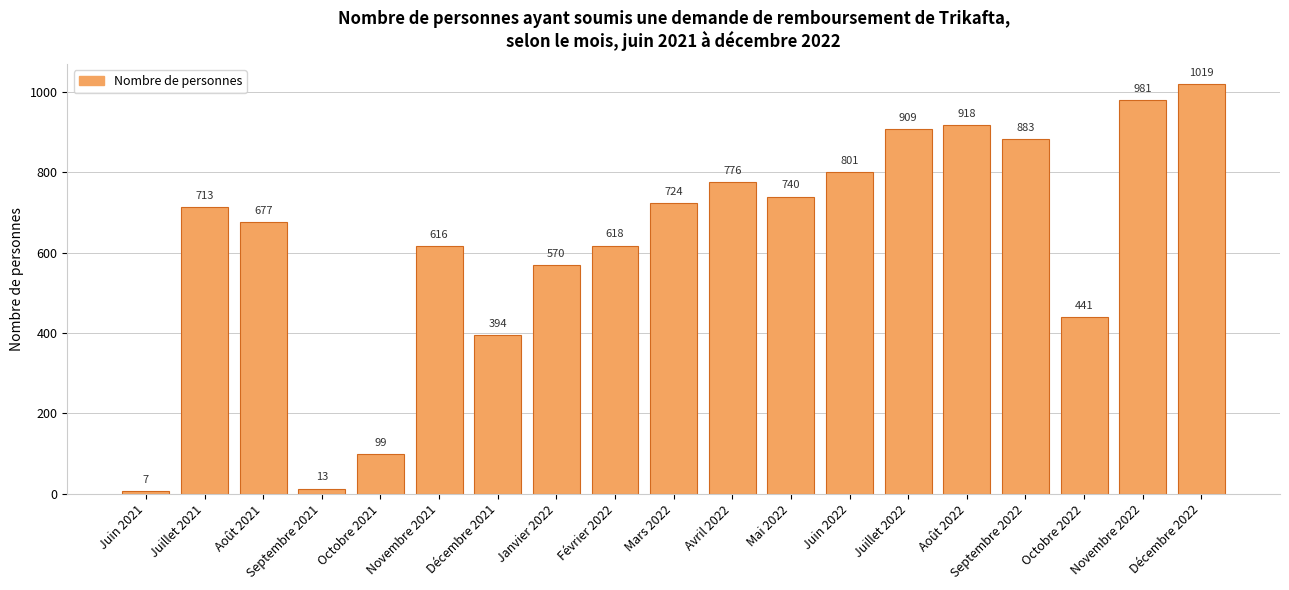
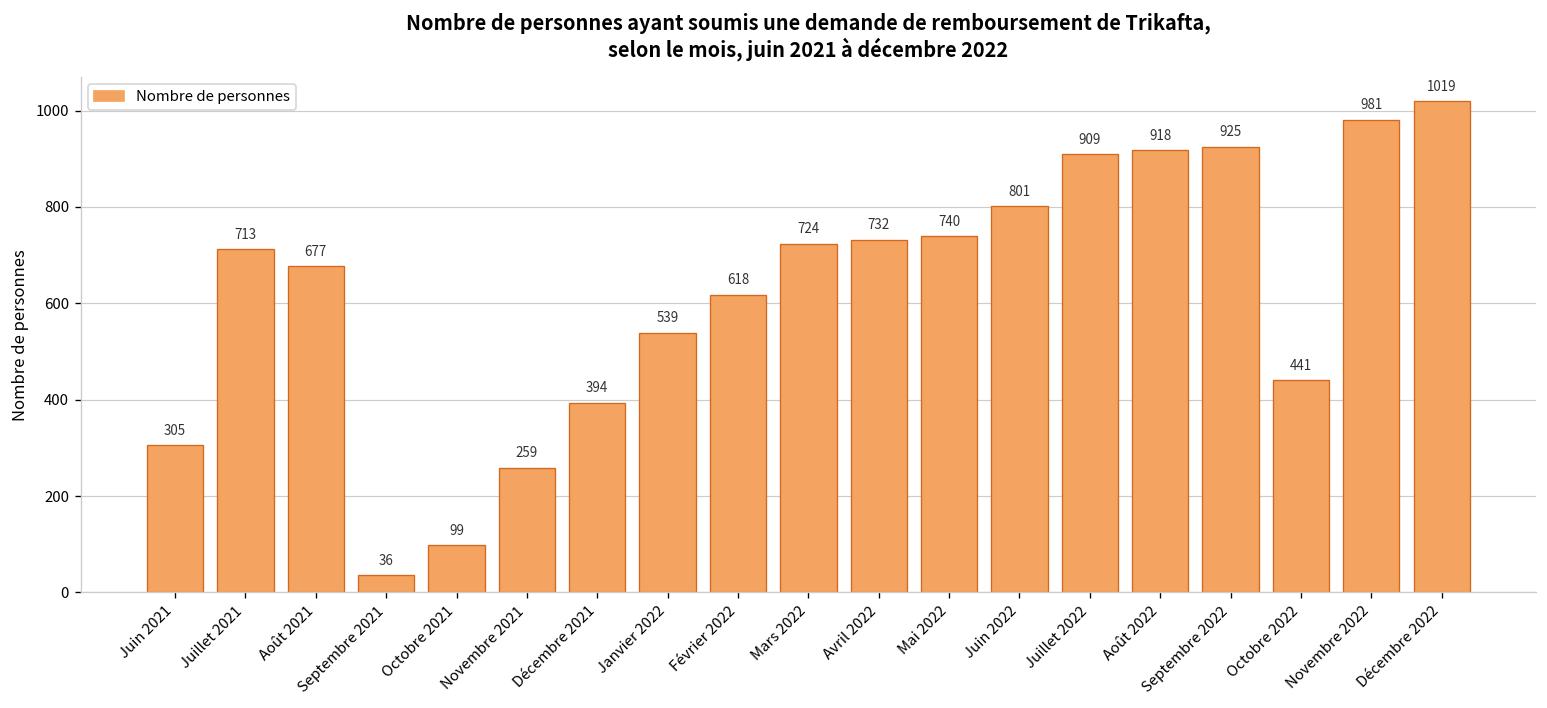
Juin 2021: 7 -> 305
Septembre 2021: 13 -> 36
Novembre 2021: 616 -> 259
Janvier 2022: 570 -> 539
Avril 2022: 776 -> 732
Septembre 2022: 883 -> 925
